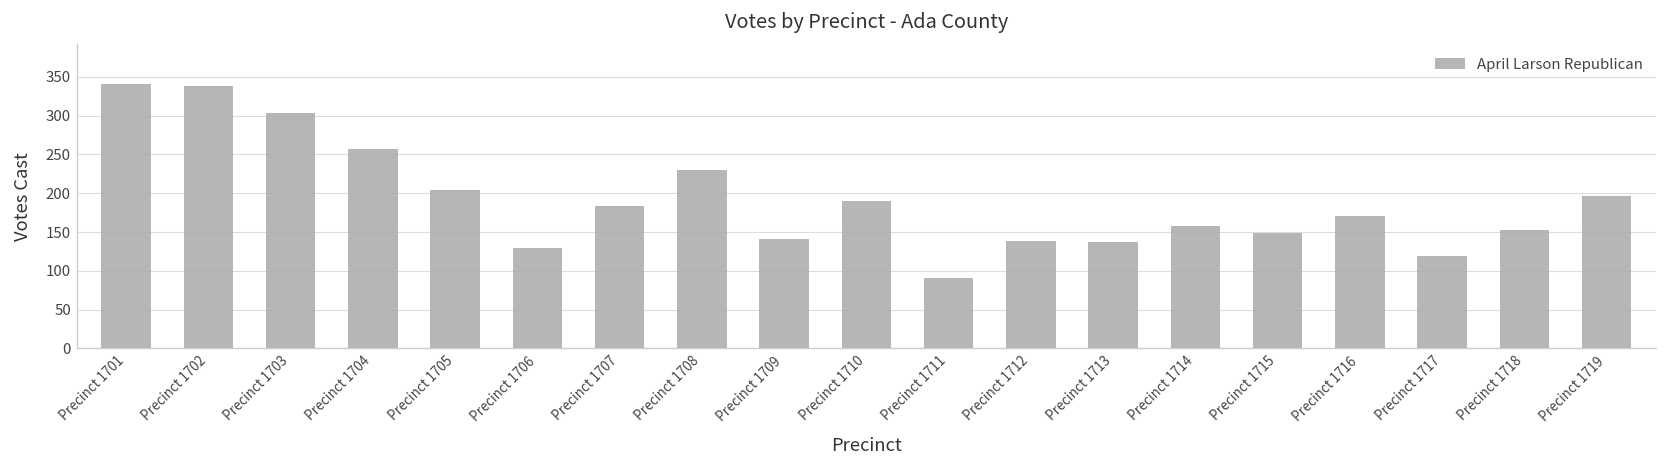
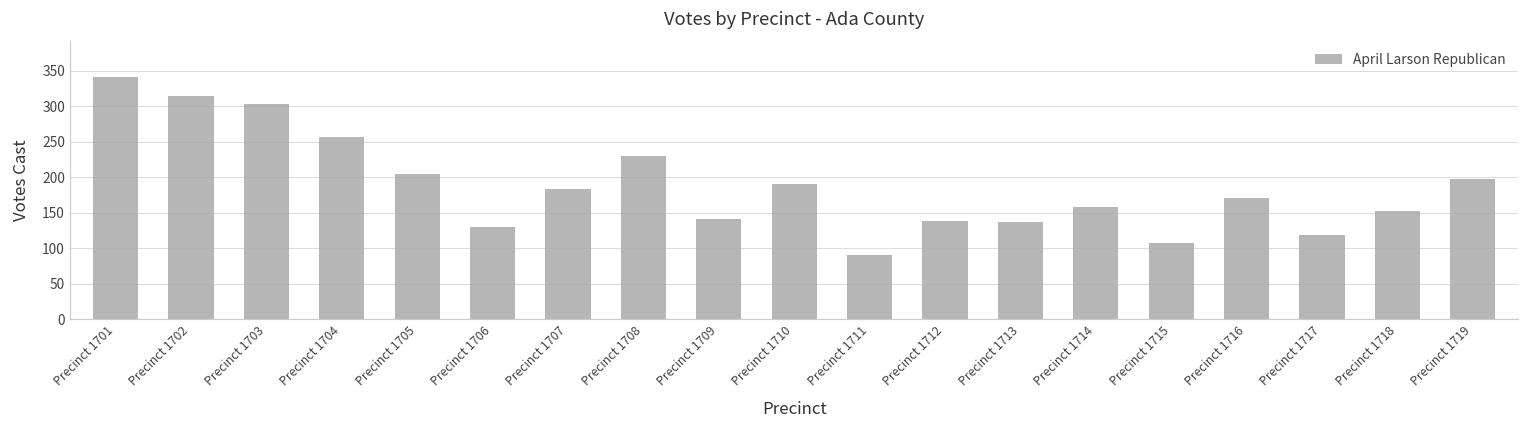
Precinct 1702: 340 -> 310
Precinct 1715: 150 -> 110
